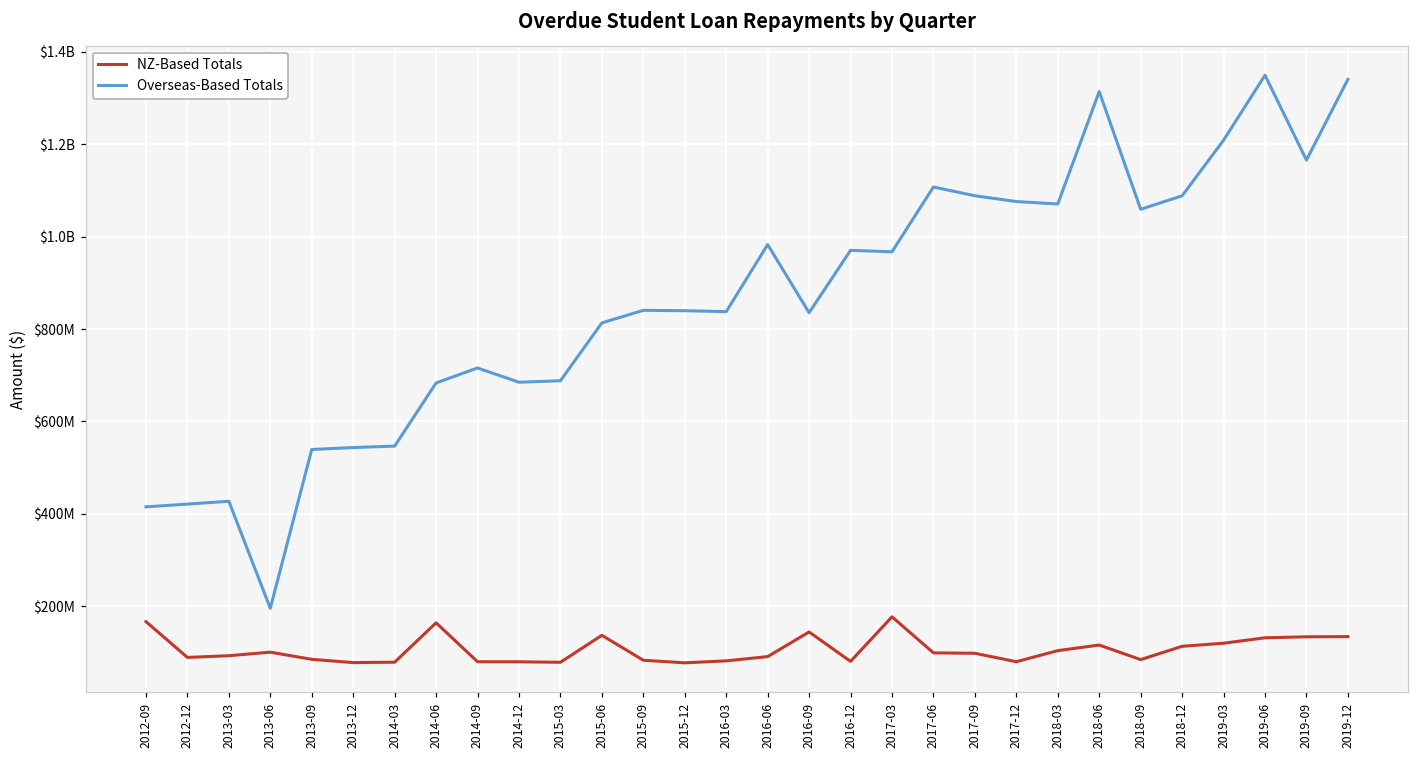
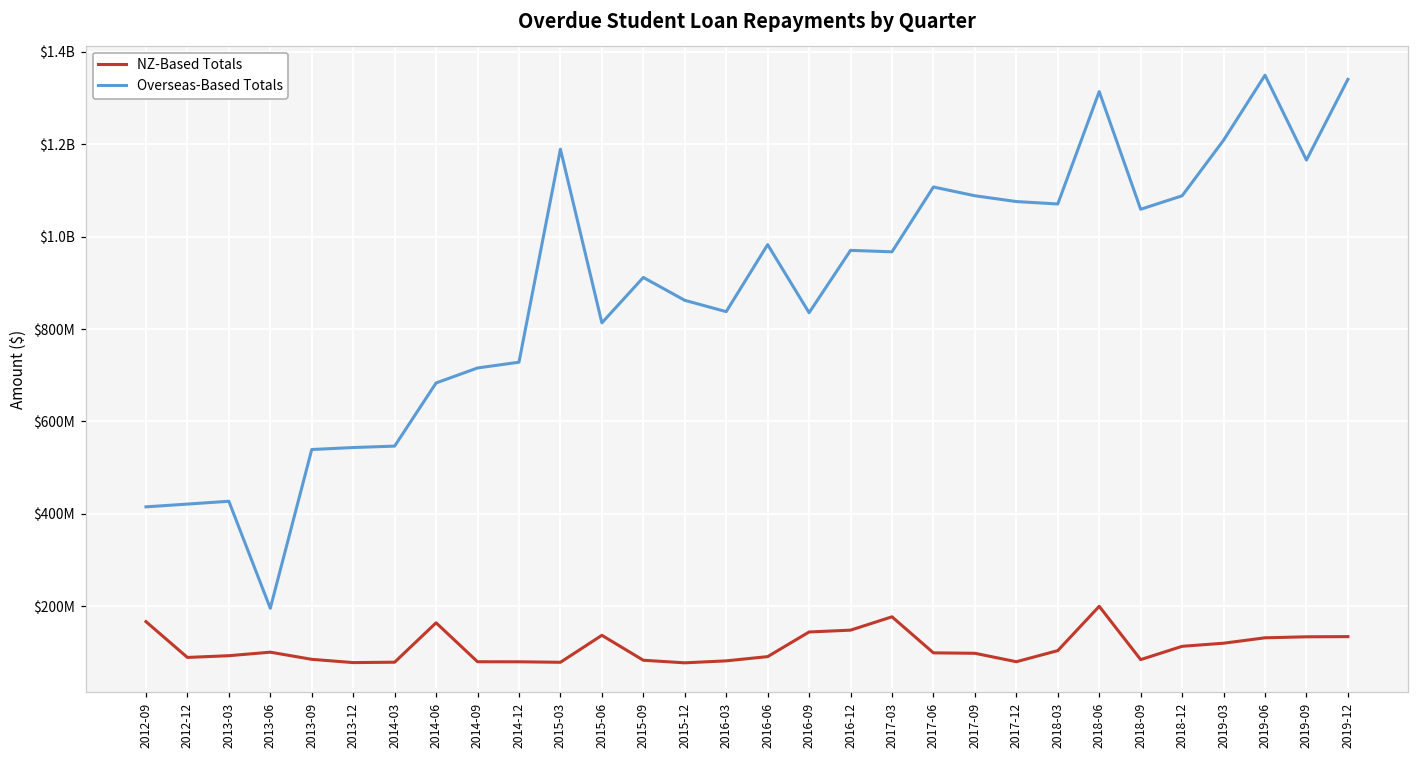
Overseas-Based Totals, 2014-12: $680000000 -> $730000000
Overseas-Based Totals, 2015-03: $690000000 -> $1190000000
Overseas-Based Totals, 2015-09: $840000000 -> $910000000
Overseas-Based Totals, 2015-12: $840000000 -> $860000000
NZ-Based Totals, 2016-12: $80000000 -> $150000000
NZ-Based Totals, 2018-06: $120000000 -> $200000000
